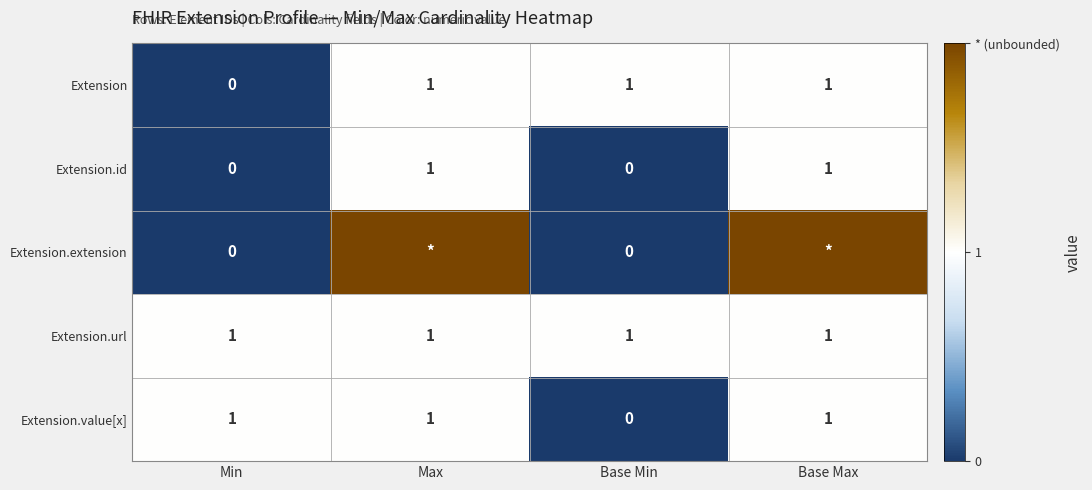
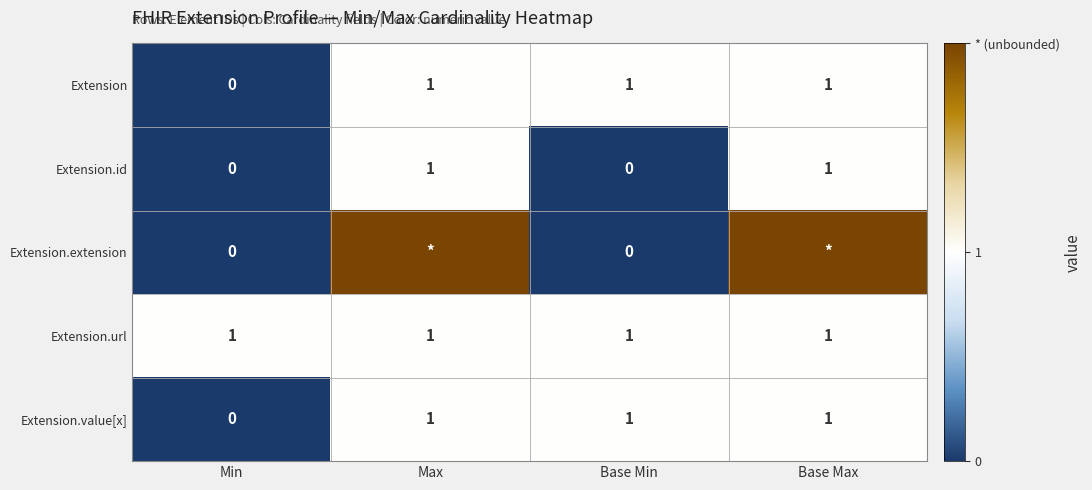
Extension.value[x], Min: 1 -> 0
Extension.value[x], Base Min: 0 -> 1
